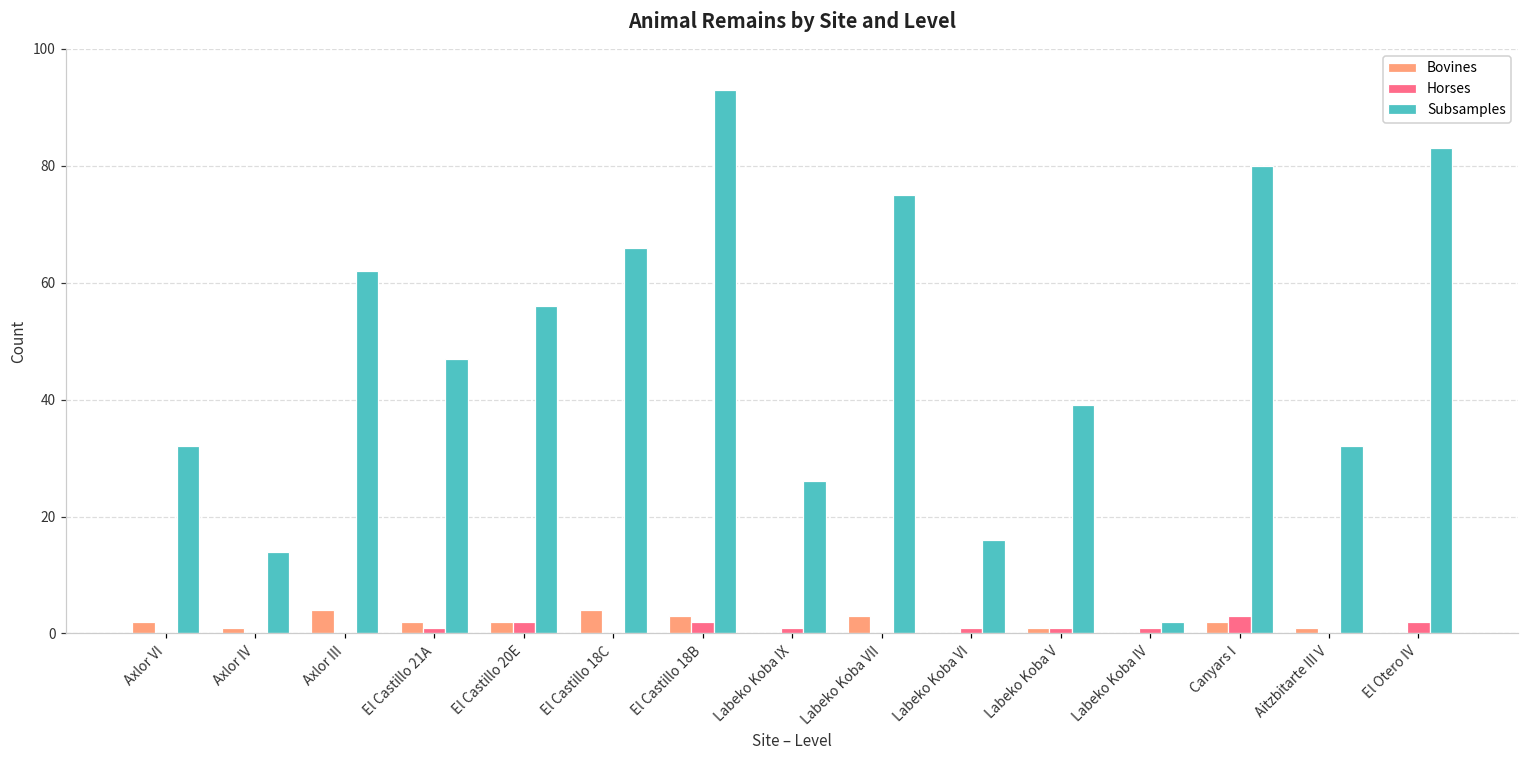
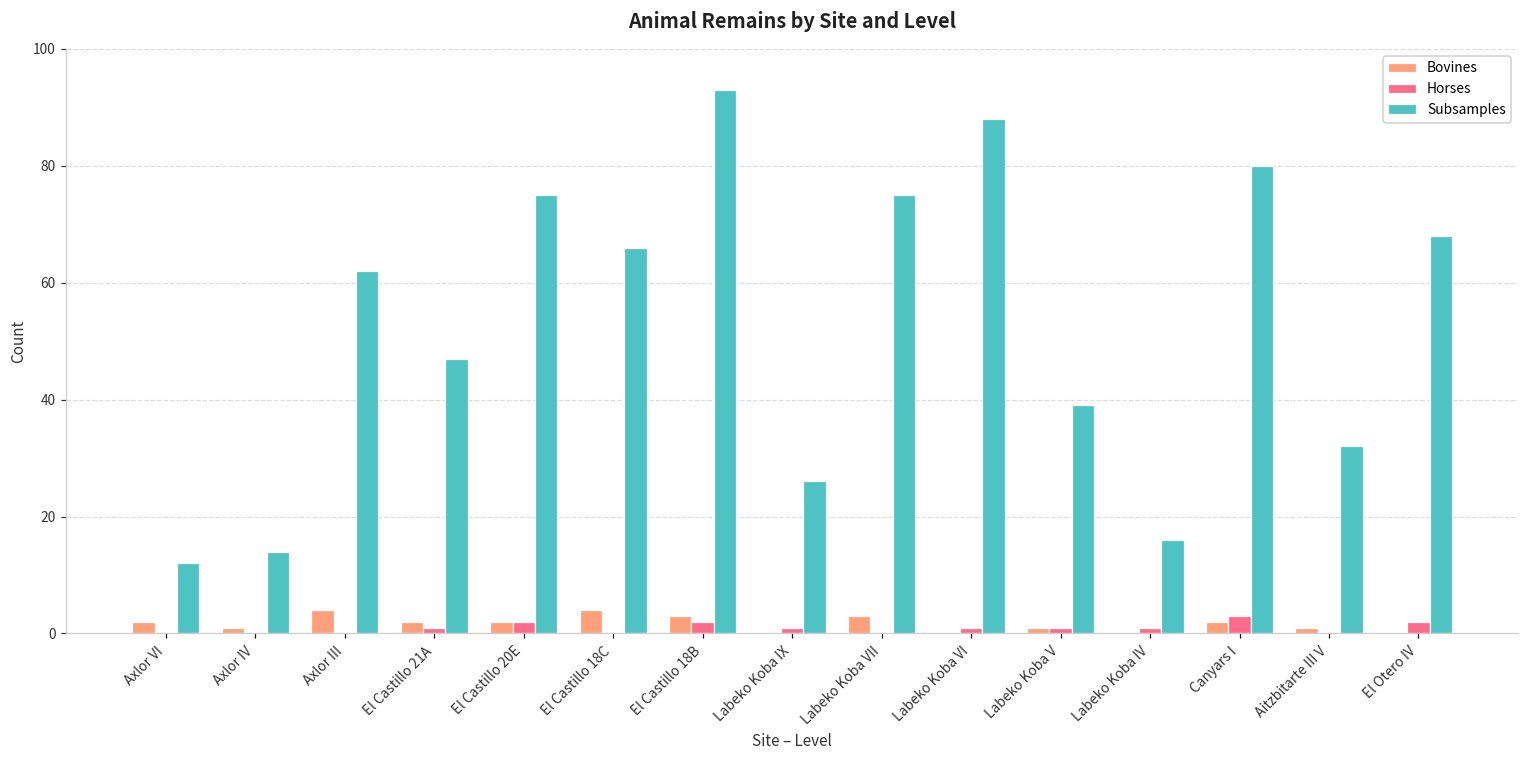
Subsamples, Axlor VI: 32 -> 12
Subsamples, El Castillo 20E: 56 -> 75
Subsamples, Labeko Koba VI: 16 -> 88
Subsamples, Labeko Koba IV: 2 -> 16
Subsamples, El Otero IV: 83 -> 68
